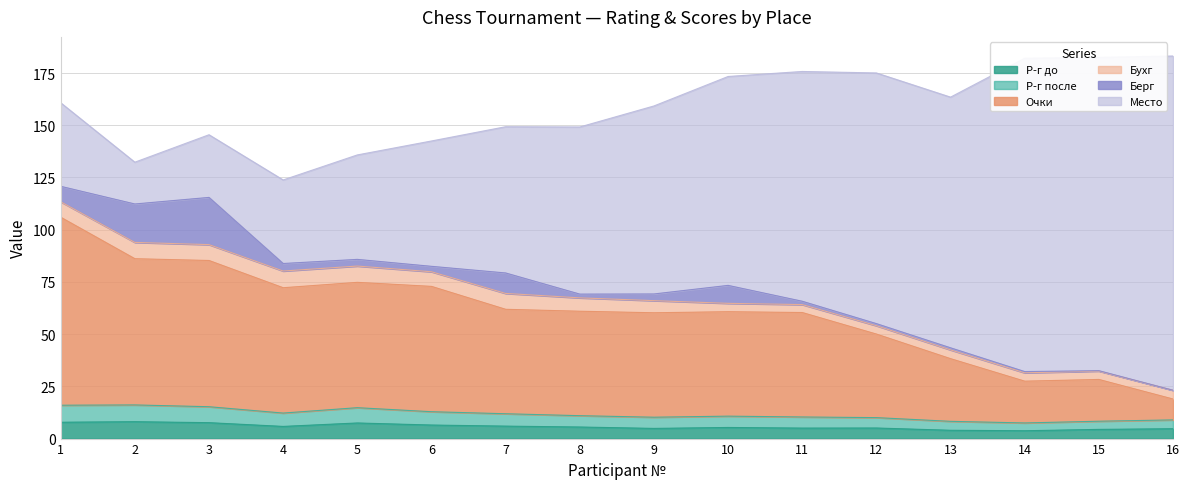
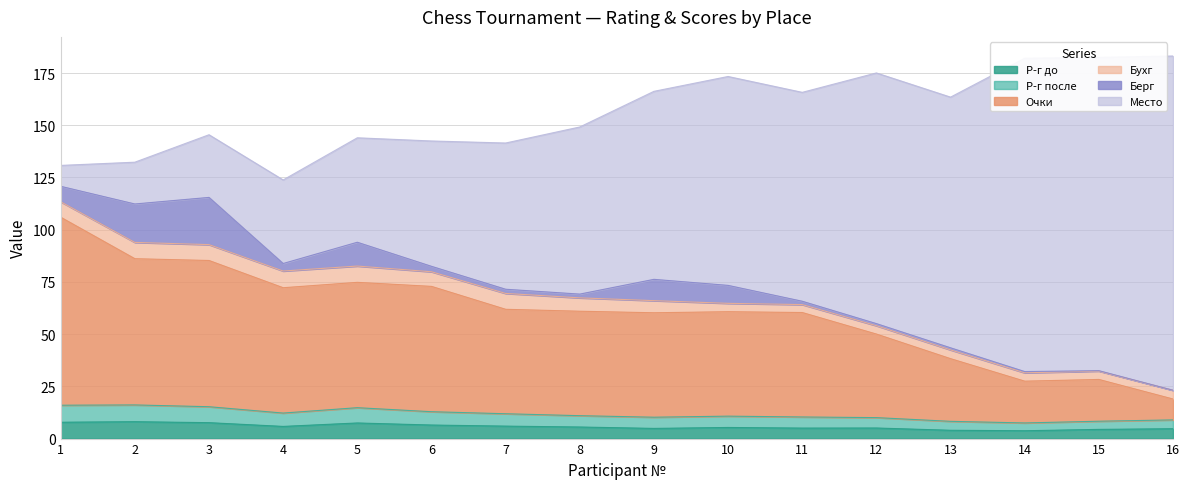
Место, 1: 40 -> 10
Берг, 5: 3 -> 11
Берг, 7: 10 -> 2
Берг, 9: 3 -> 10
Место, 11: 110 -> 100
